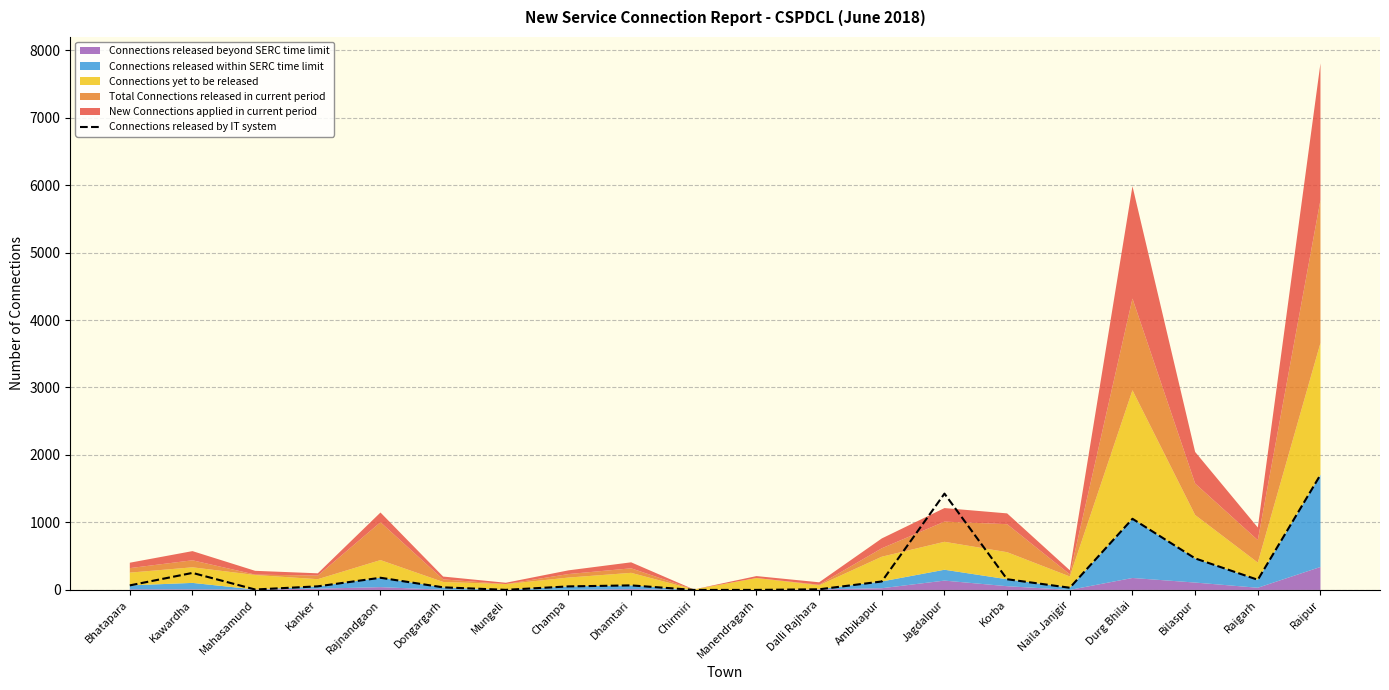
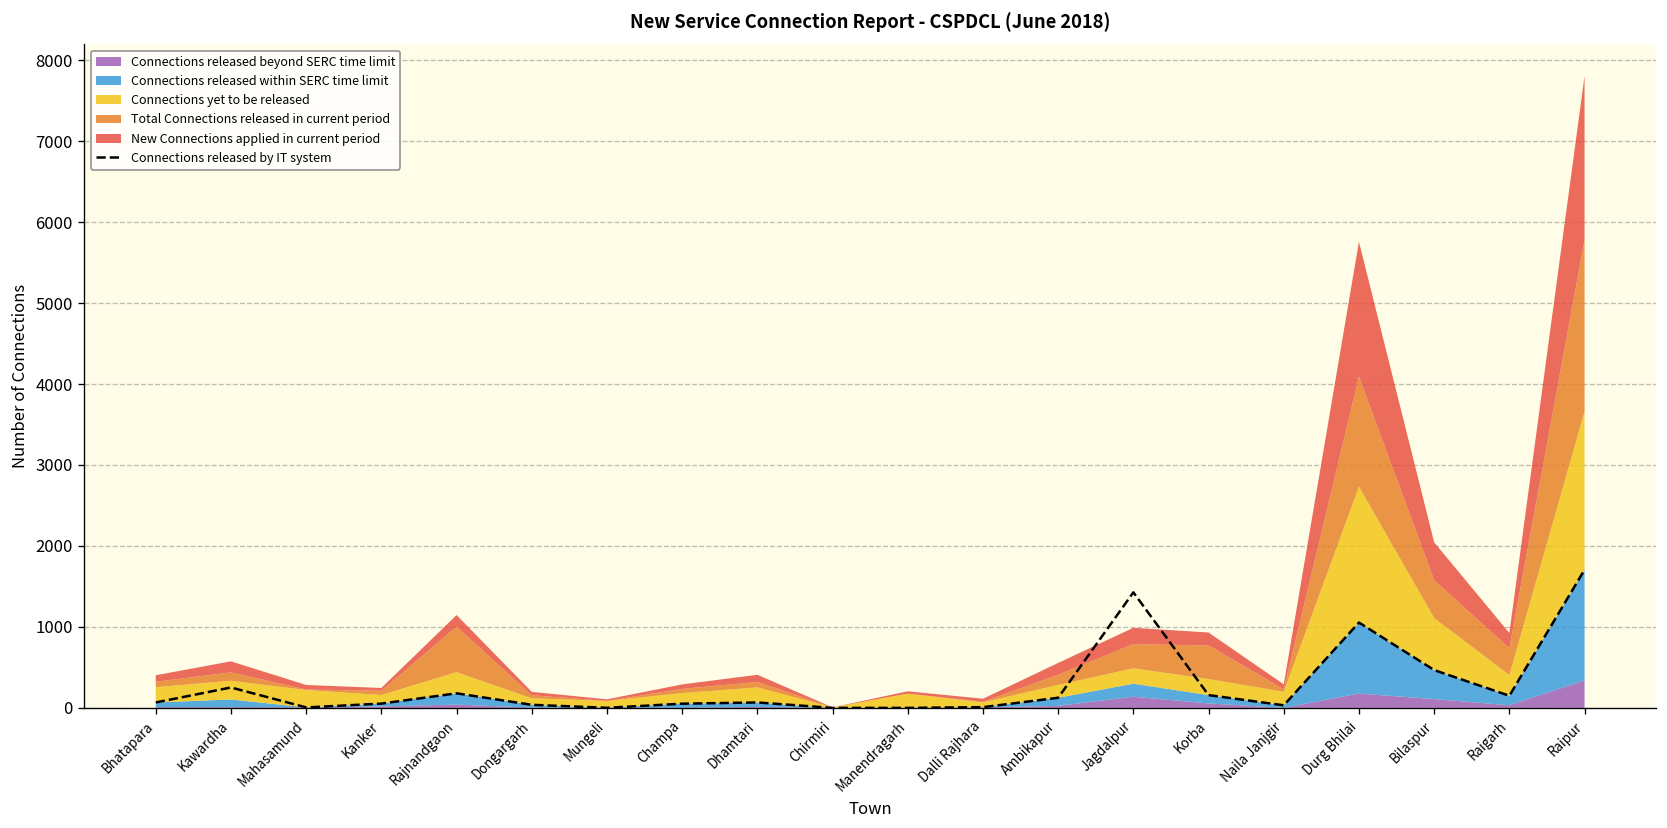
Connections yet to be released, Ambikapur: 400 -> 200
Connections yet to be released, Jagdalpur: 400 -> 200
Connections yet to be released, Korba: 400 -> 200
Connections yet to be released, Durg Bhilai: 1900 -> 1700
